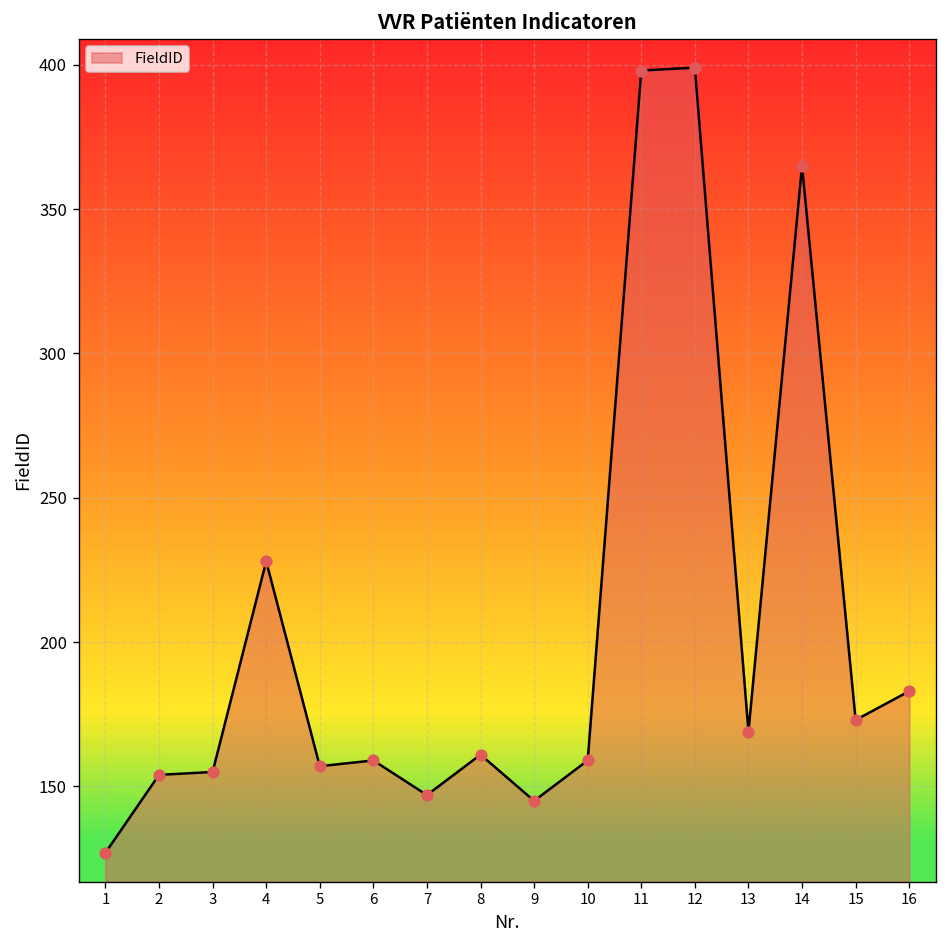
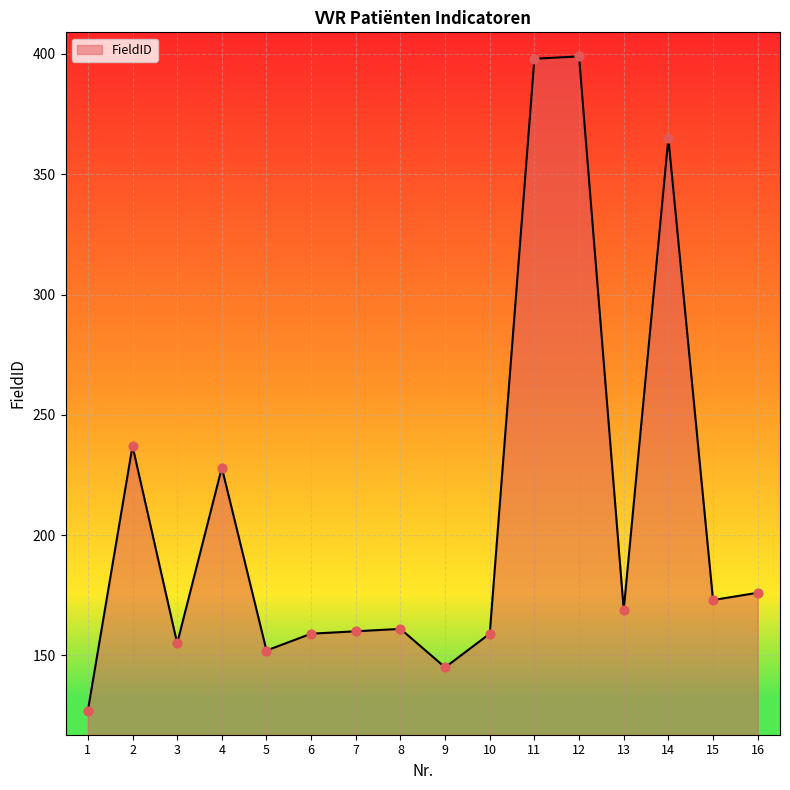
2: 154 -> 237
5: 157 -> 152
7: 147 -> 160
16: 183 -> 176
